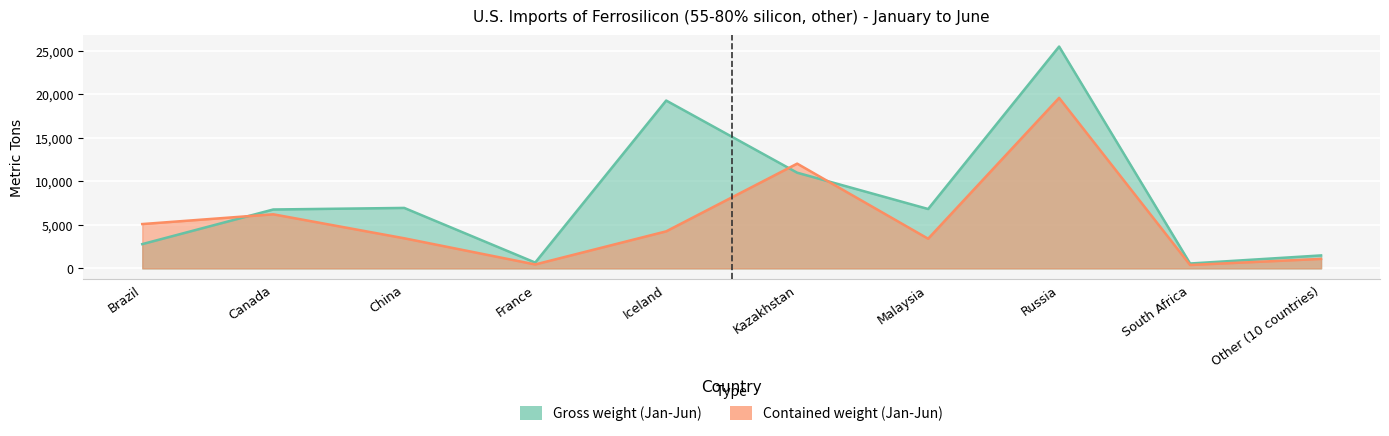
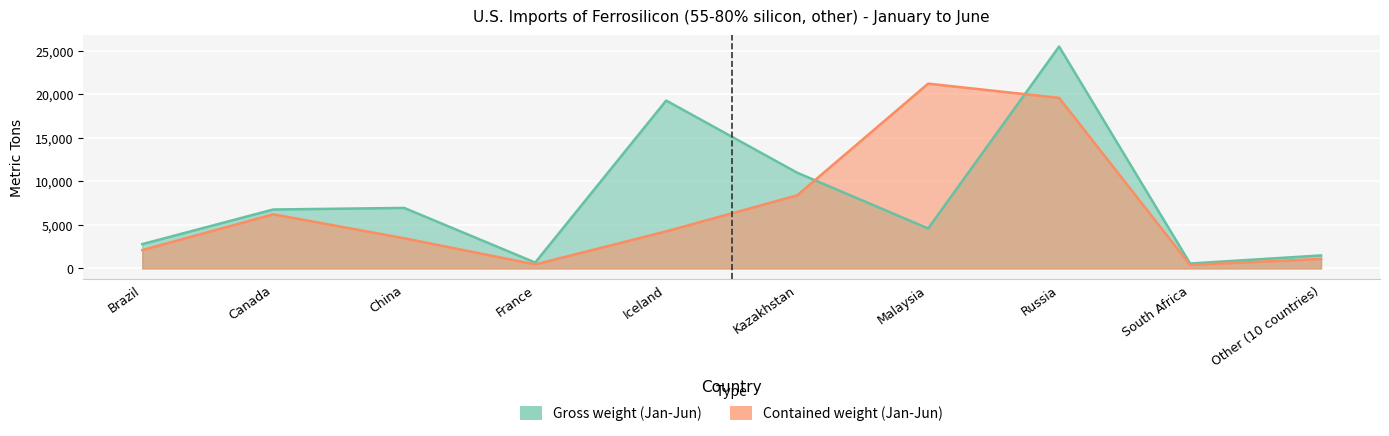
Contained weight (Jan-Jun), Brazil: 5,000 -> 2,000
Contained weight (Jan-Jun), Kazakhstan: 12,000 -> 8,000
Gross weight (Jan-Jun), Malaysia: 7,000 -> 5,000
Contained weight (Jan-Jun), Malaysia: 3,000 -> 21,000
